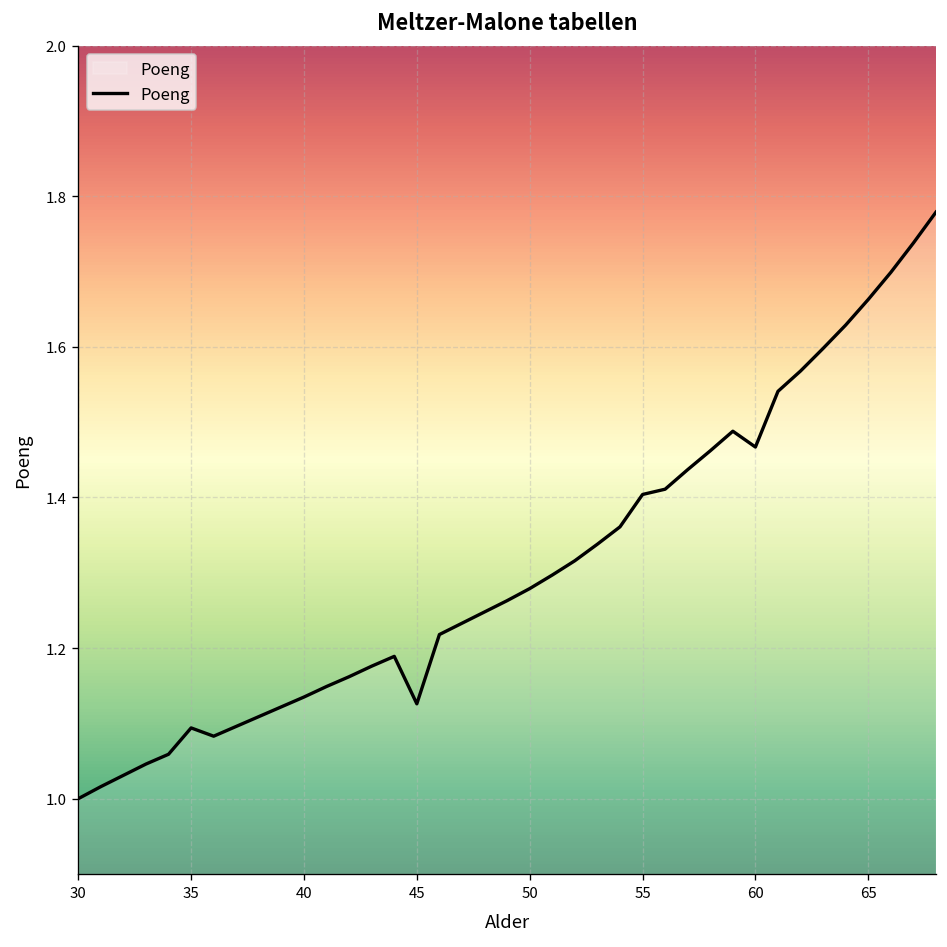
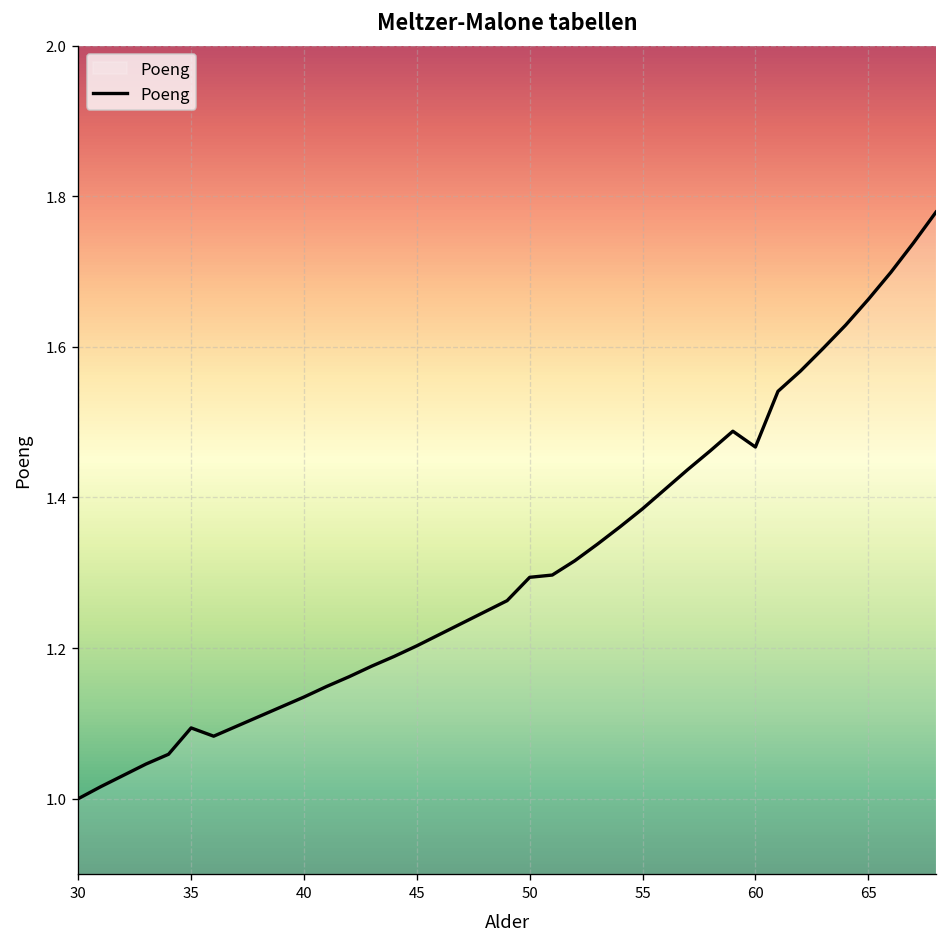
45: 1.13 -> 1.20
50: 1.28 -> 1.29
55: 1.40 -> 1.39
